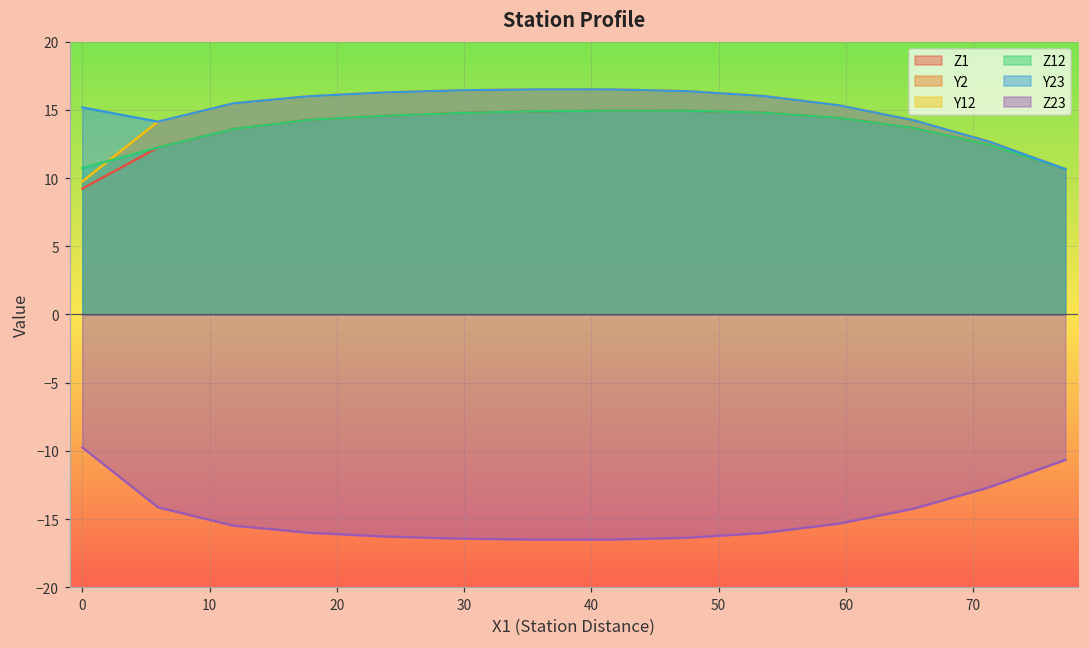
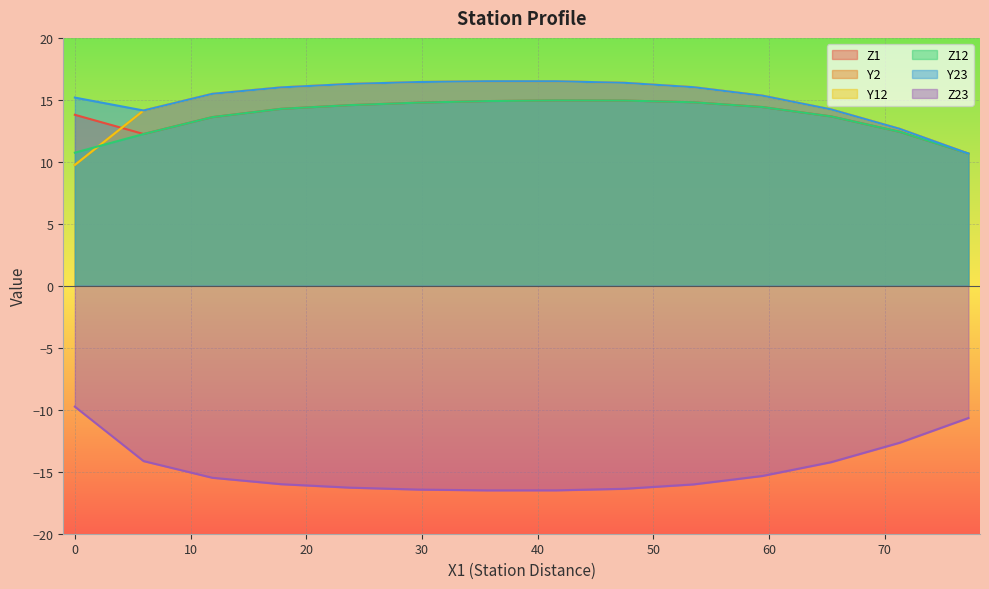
Z1, 0: 9.2 -> 13.8
